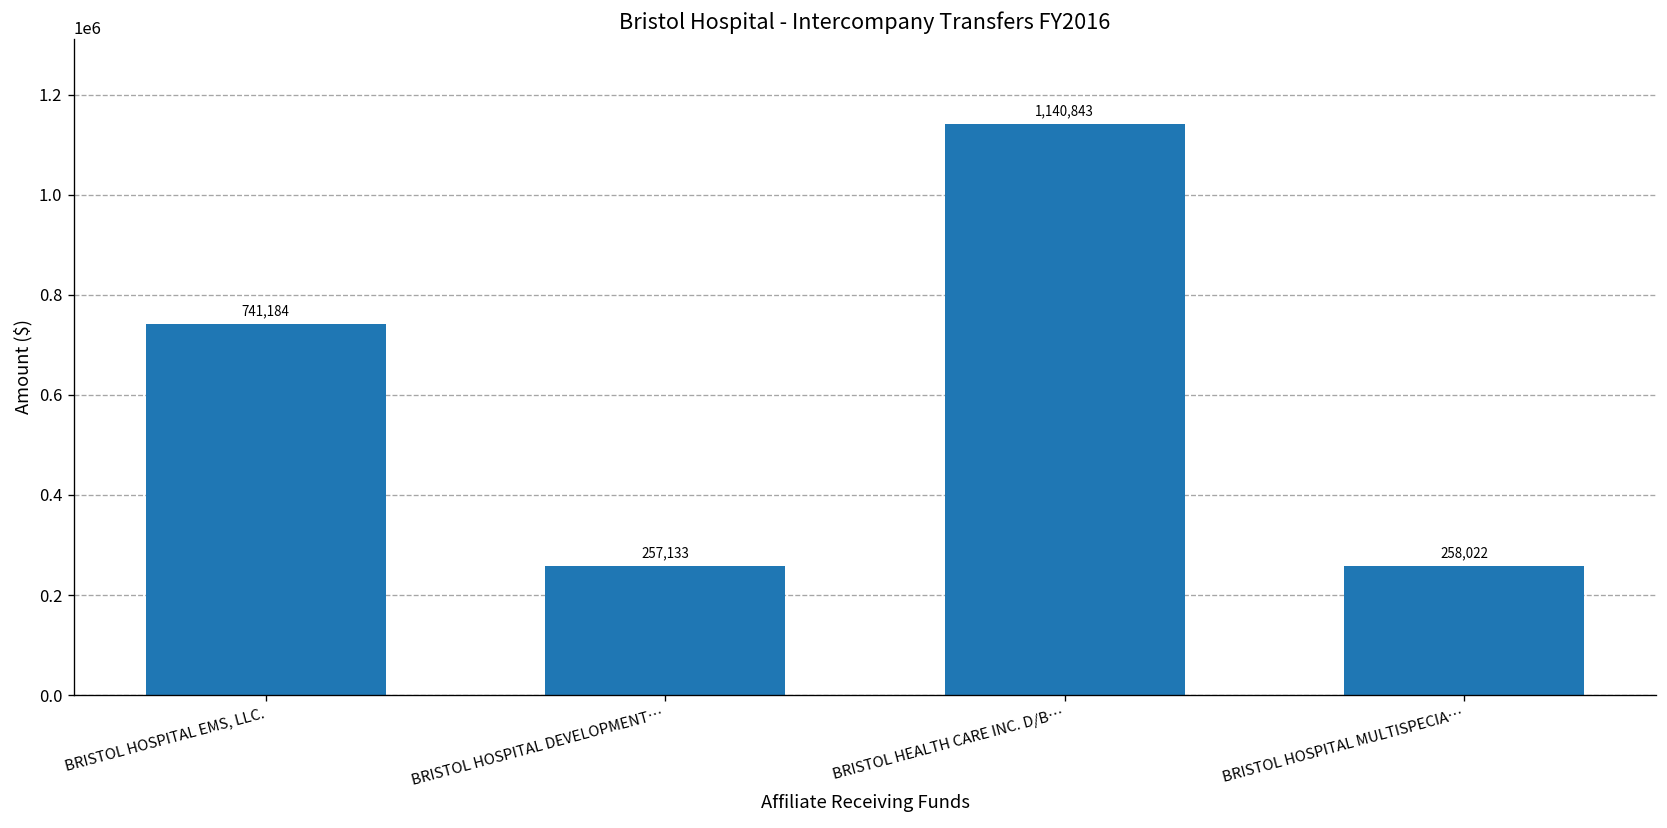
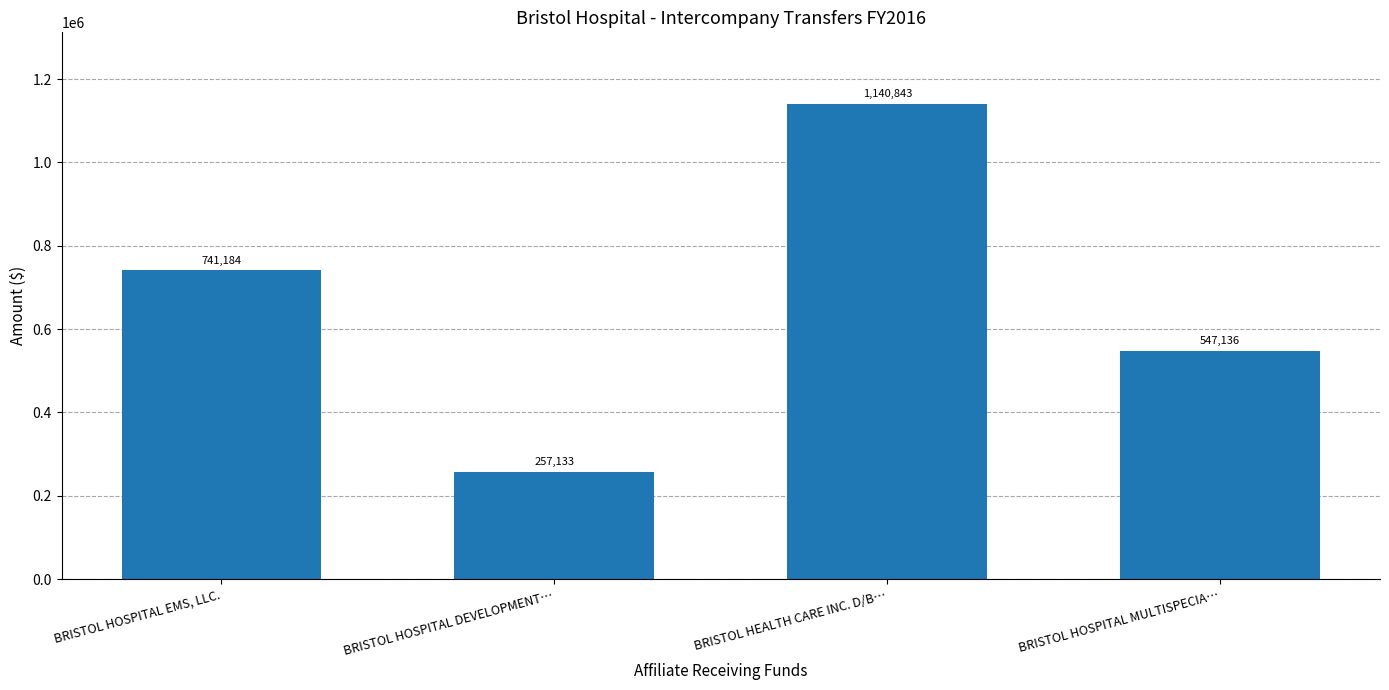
BRISTOL HOSPITAL MULTISPECIA…: 258,022 -> 547,136
